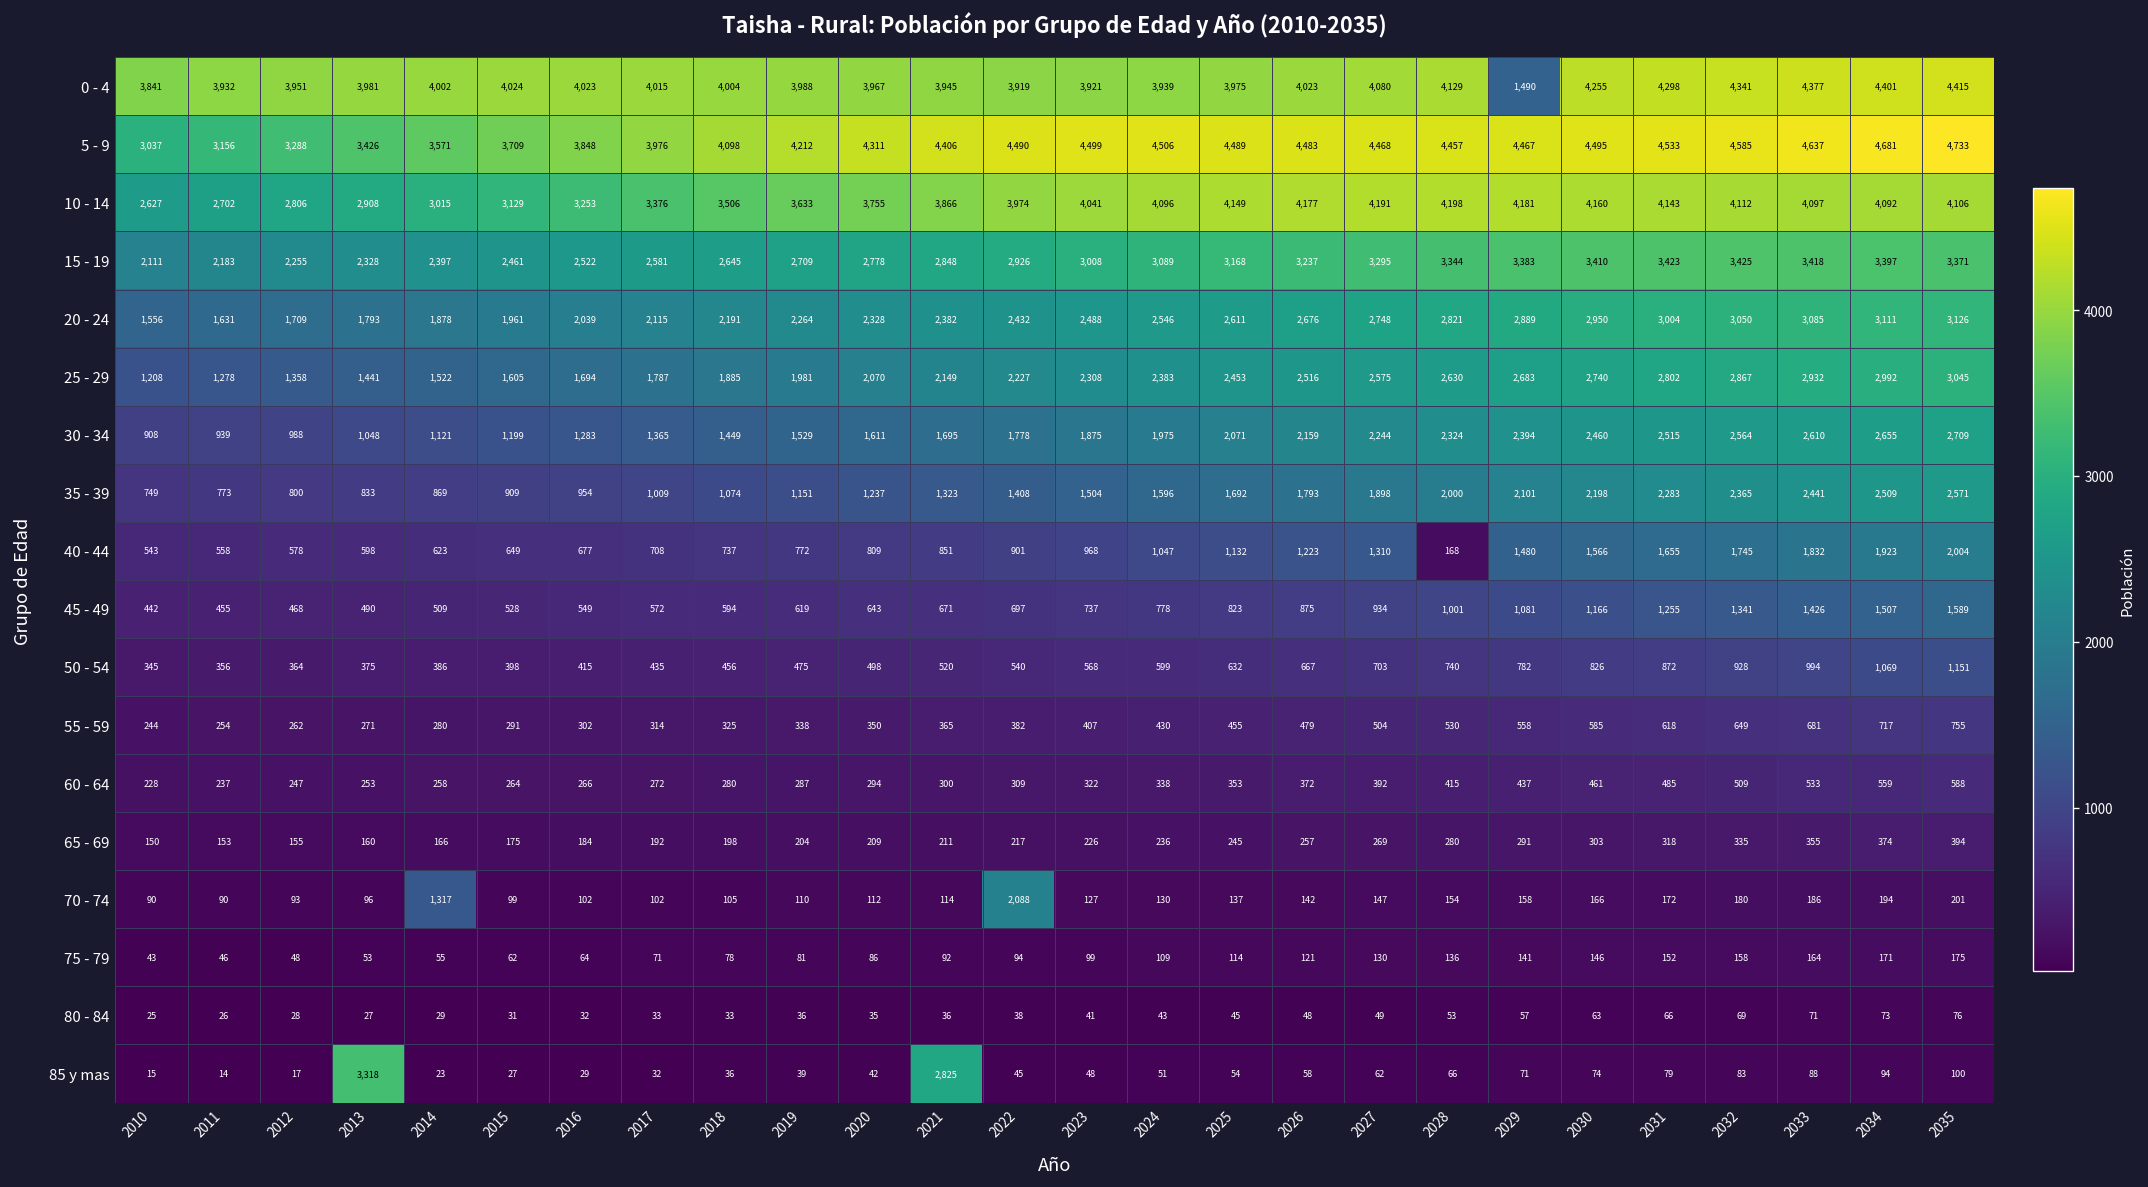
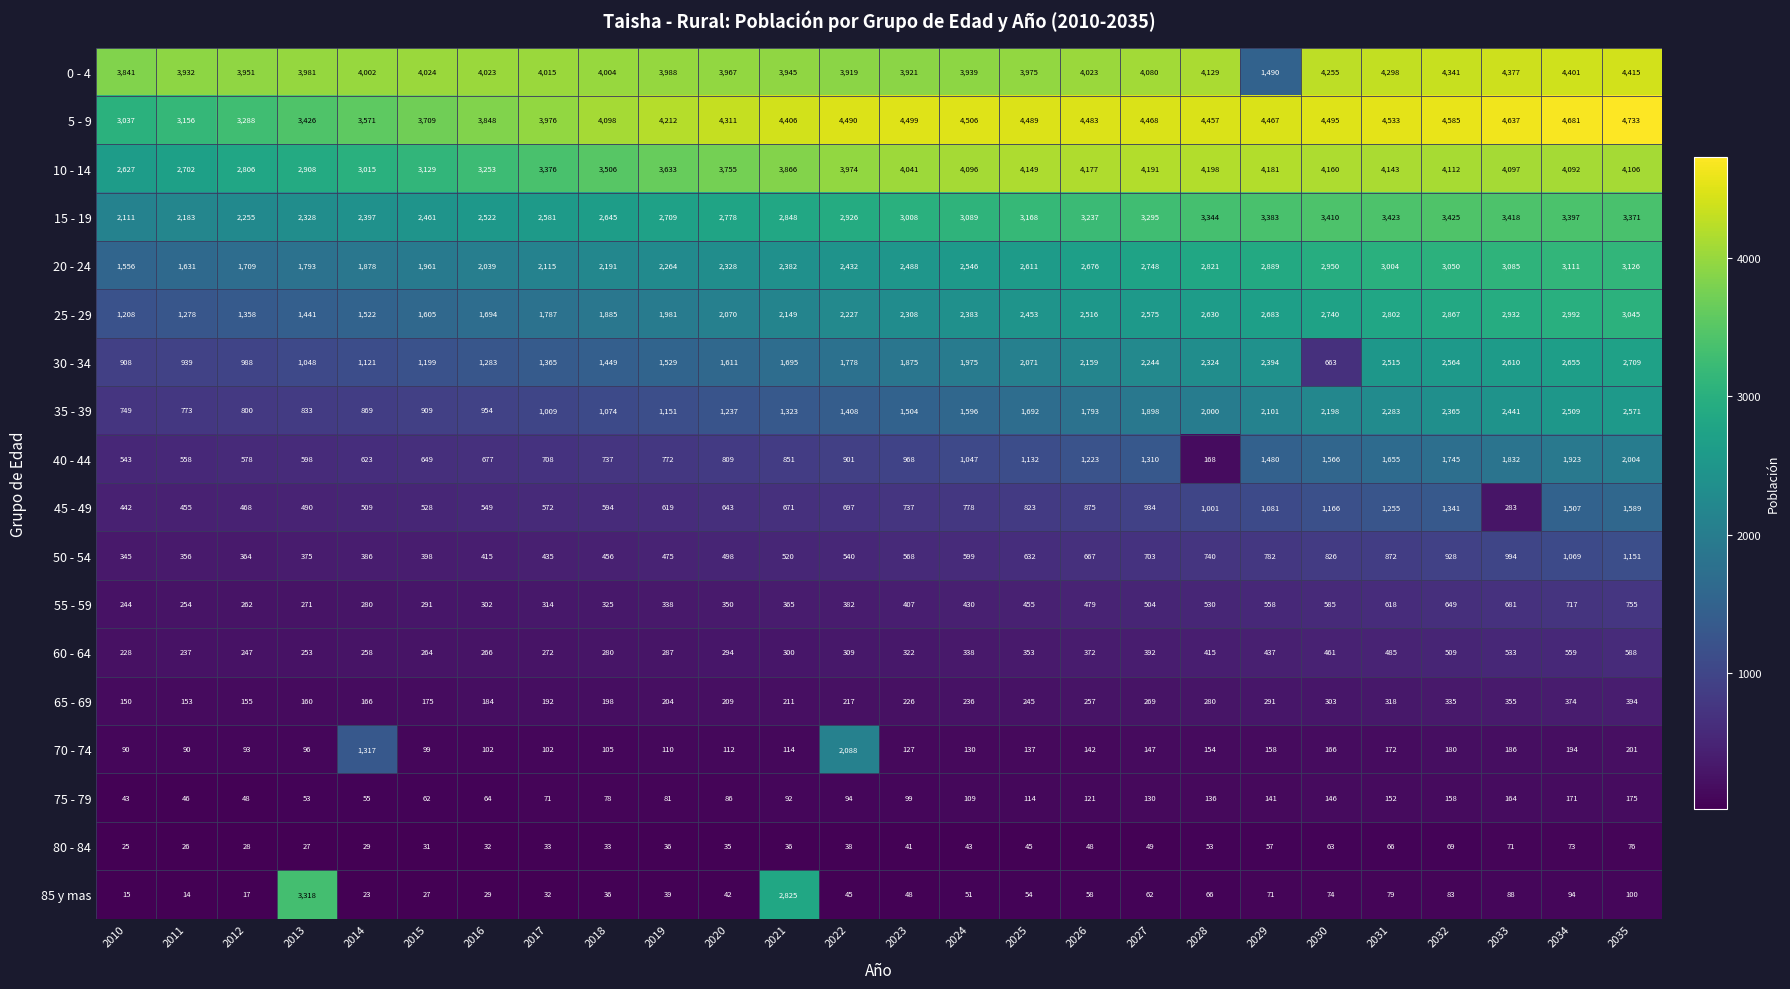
30 - 34, 2030: 2,460 -> 663
45 - 49, 2033: 1,426 -> 283
